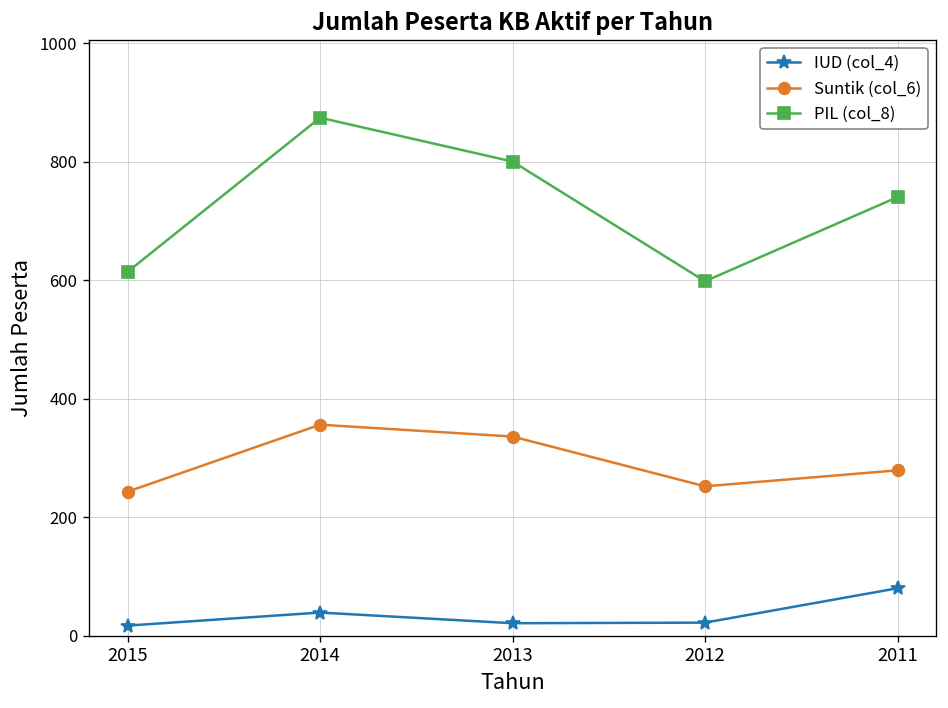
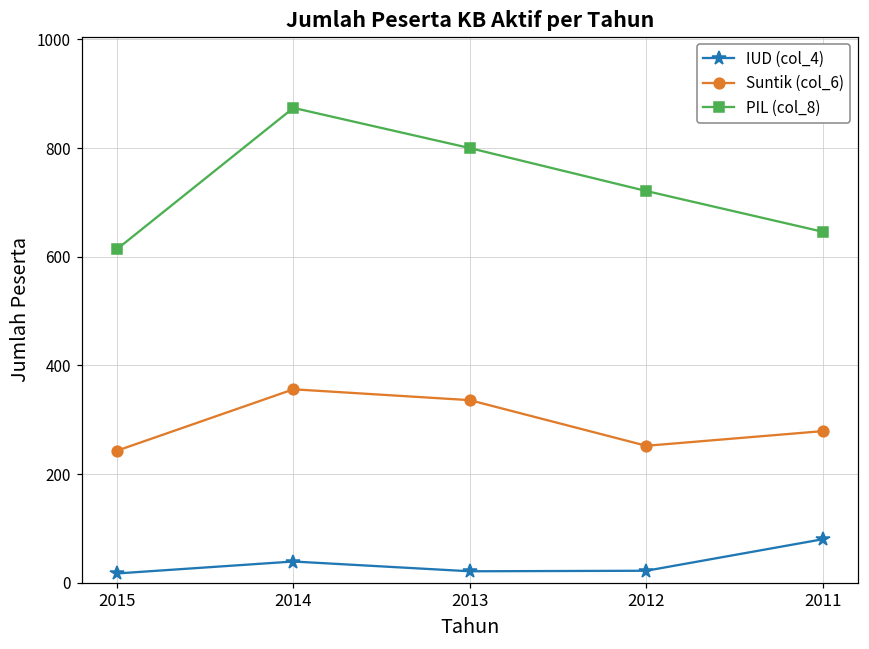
PIL (col_8), 2012: 600 -> 720
PIL (col_8), 2011: 740 -> 650
